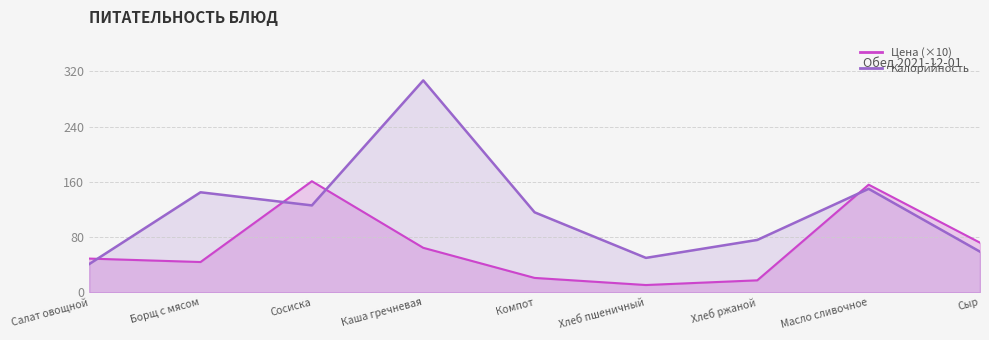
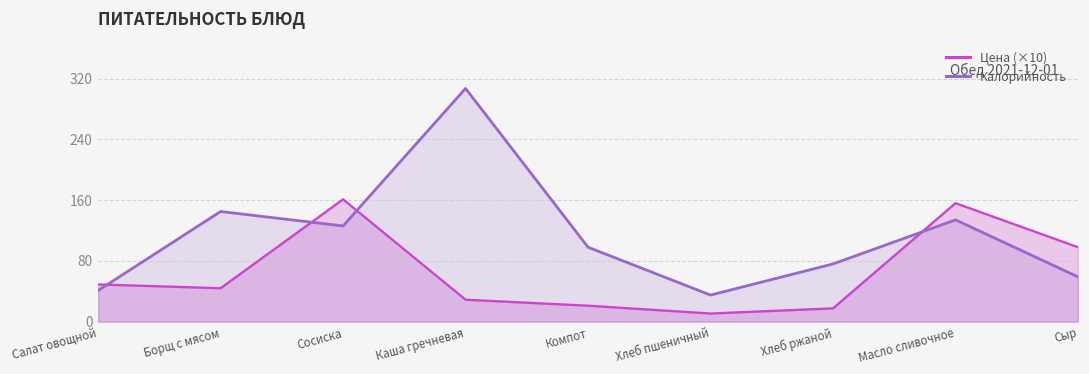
Цена (×10), Каша гречневая: 60 -> 30
Калорийность, Компот: 120 -> 100
Калорийность, Хлеб пшеничный: 50 -> 40
Калорийность, Масло сливочное: 150 -> 130
Цена (×10), Сыр: 70 -> 100
